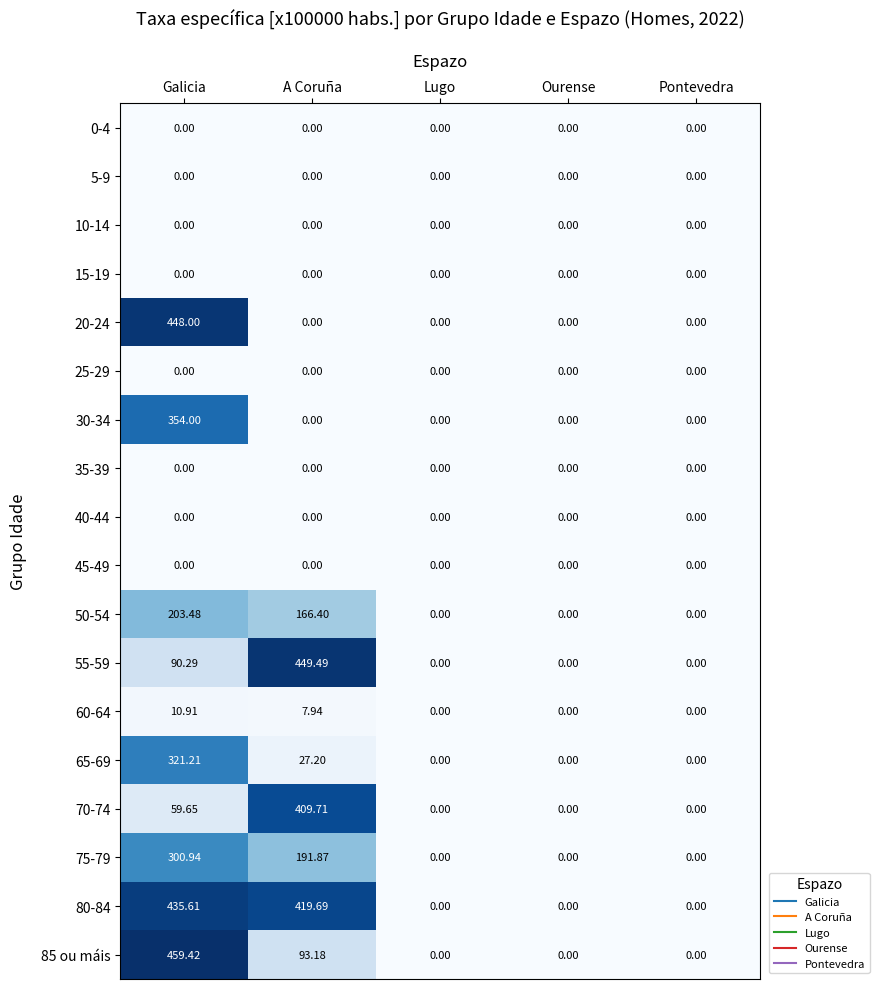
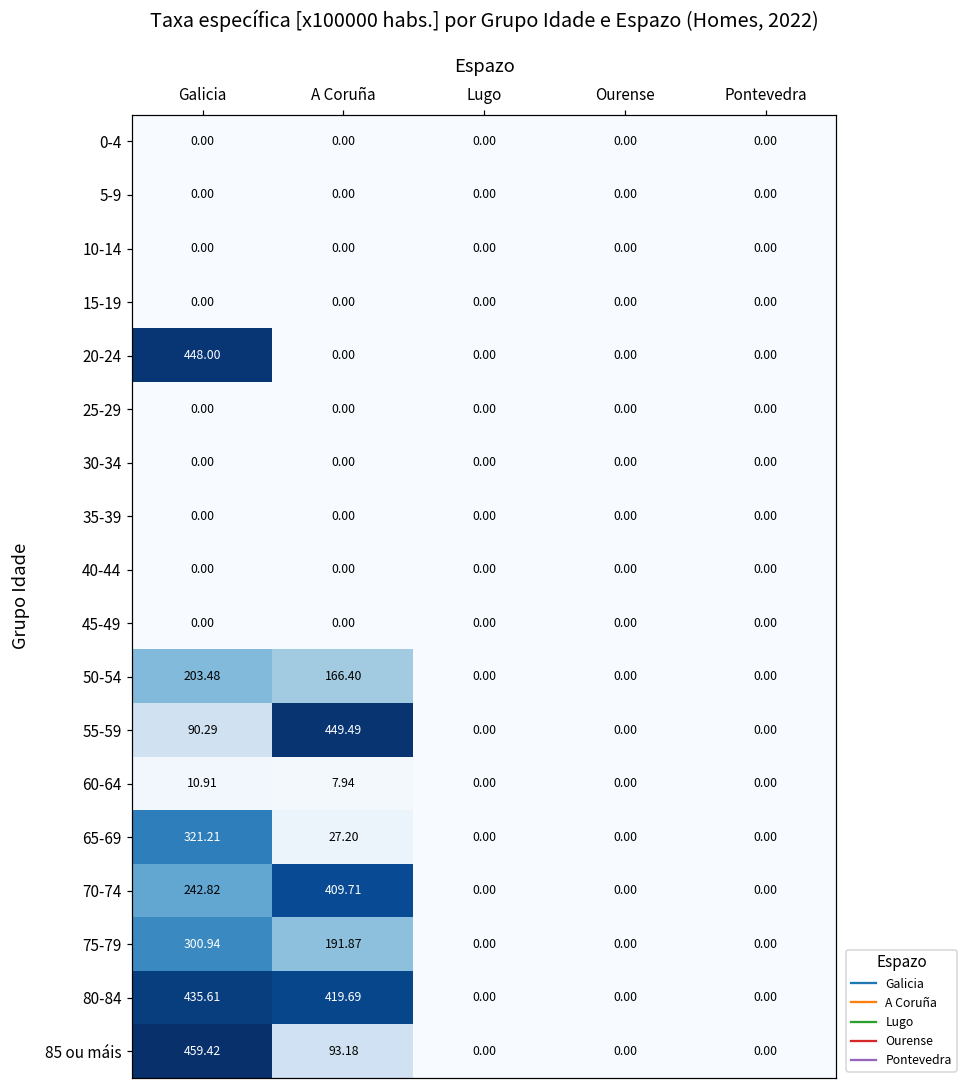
30-34, Galicia: 354.00 -> 0.00
70-74, Galicia: 59.65 -> 242.82
